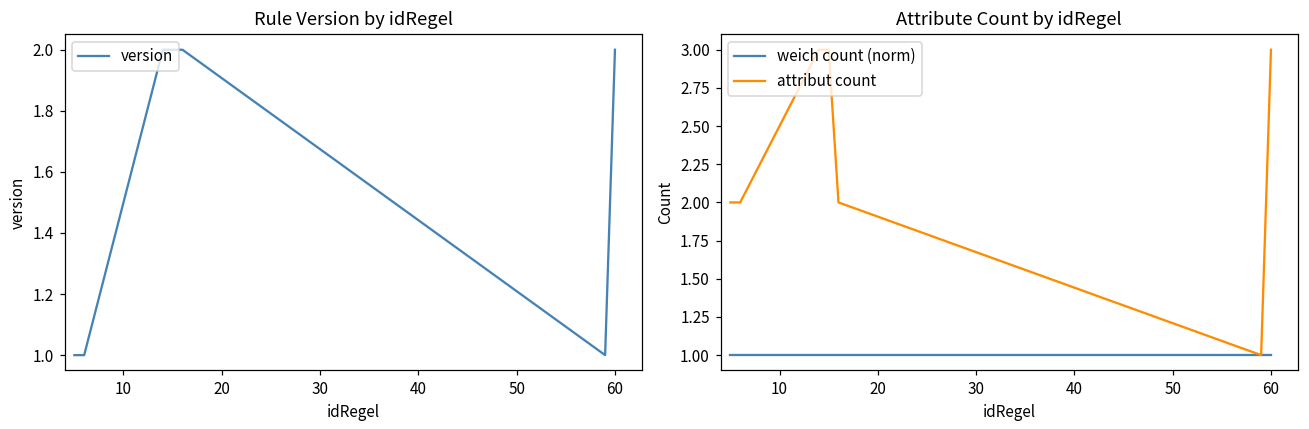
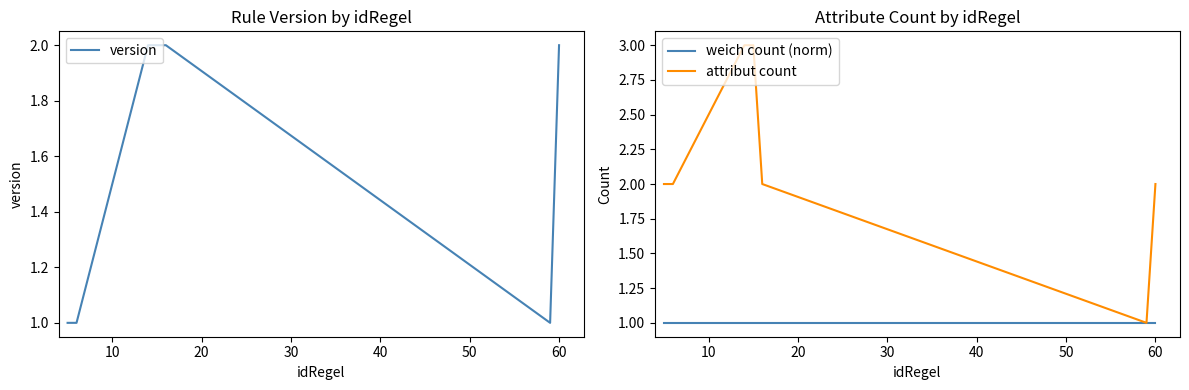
Attribute Count by idRegel, attribut count, 60: 3 -> 2
